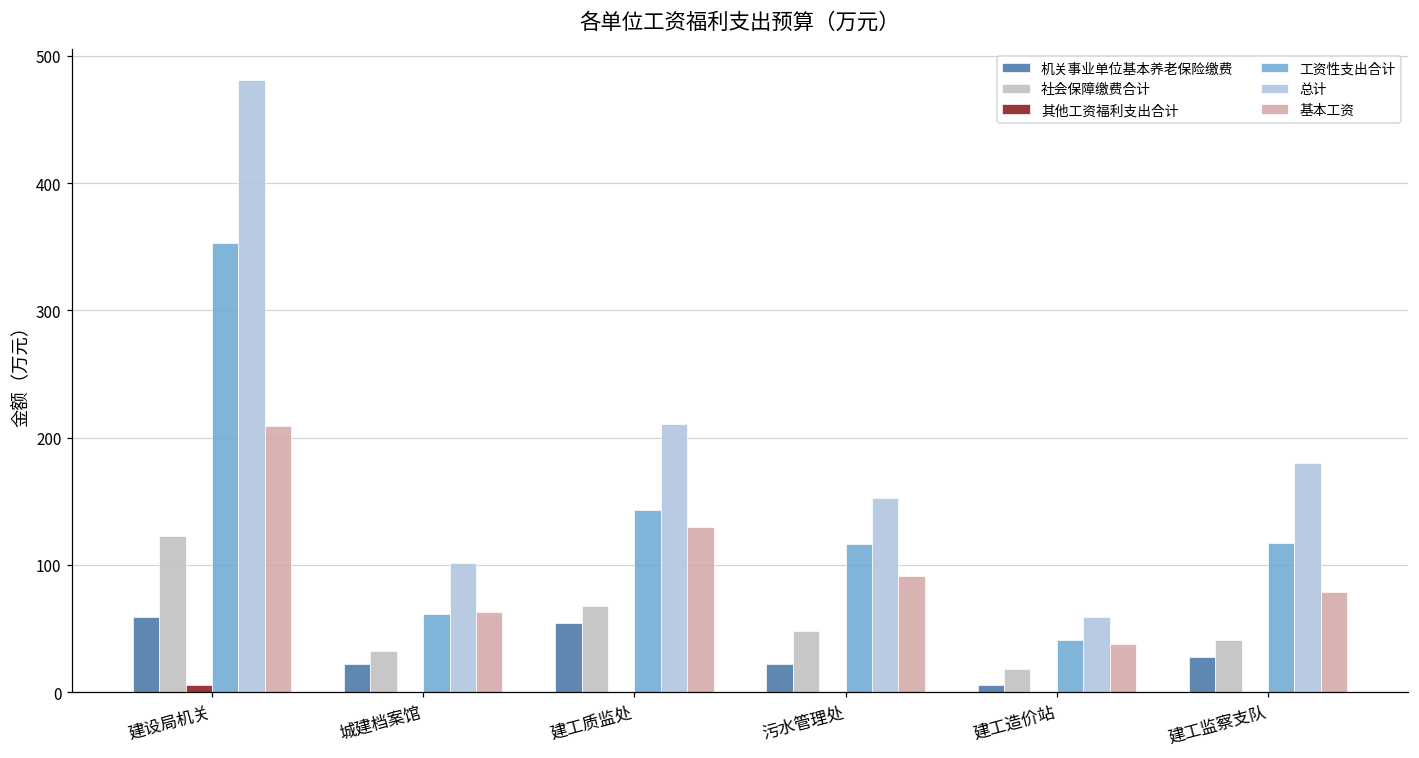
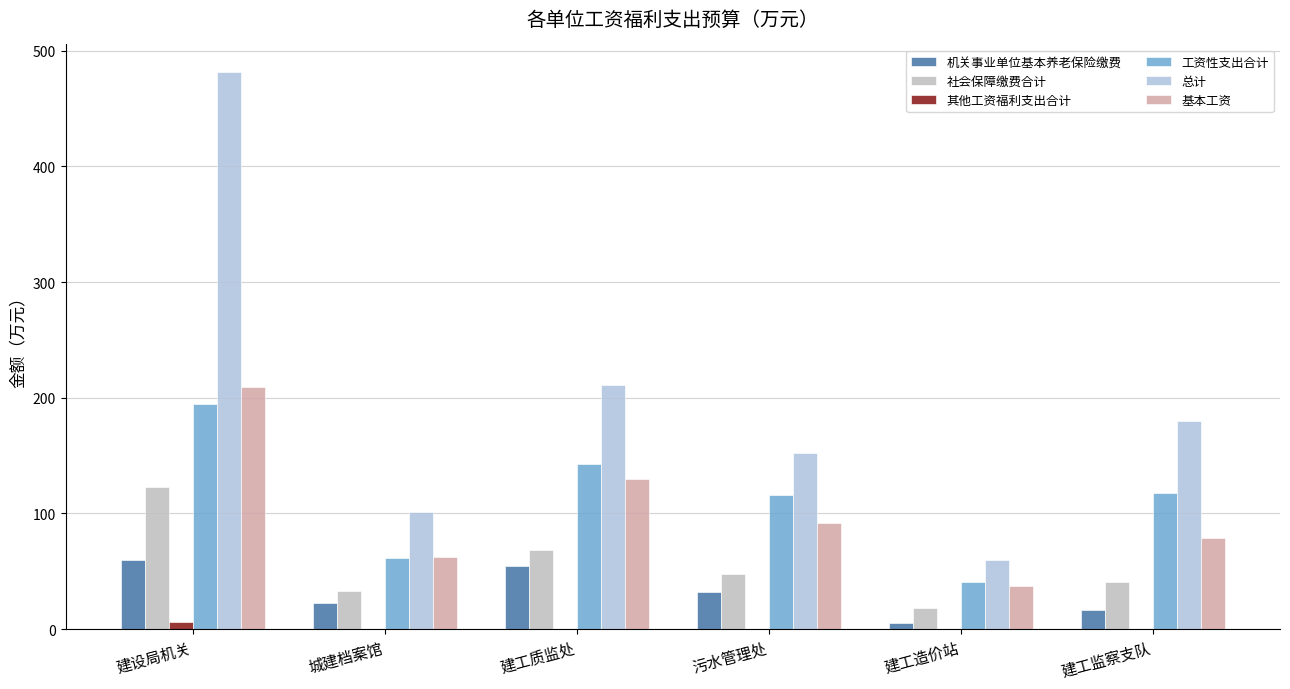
工资性支出合计, 建设局机关: 353 -> 195
机关事业单位基本养老保险缴费, 污水管理处: 22 -> 32
机关事业单位基本养老保险缴费, 建工监察支队: 28 -> 16
